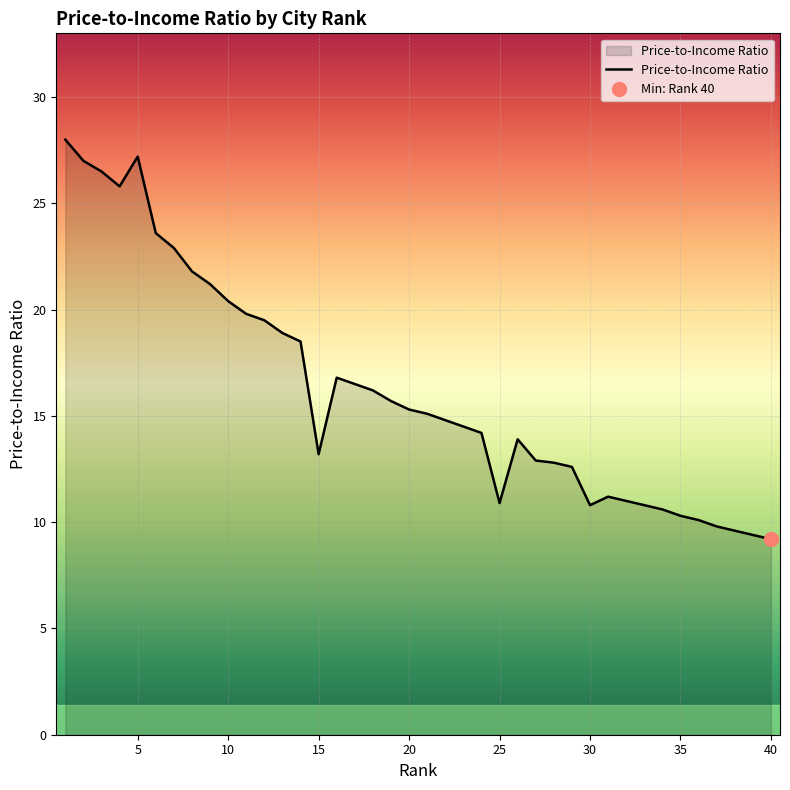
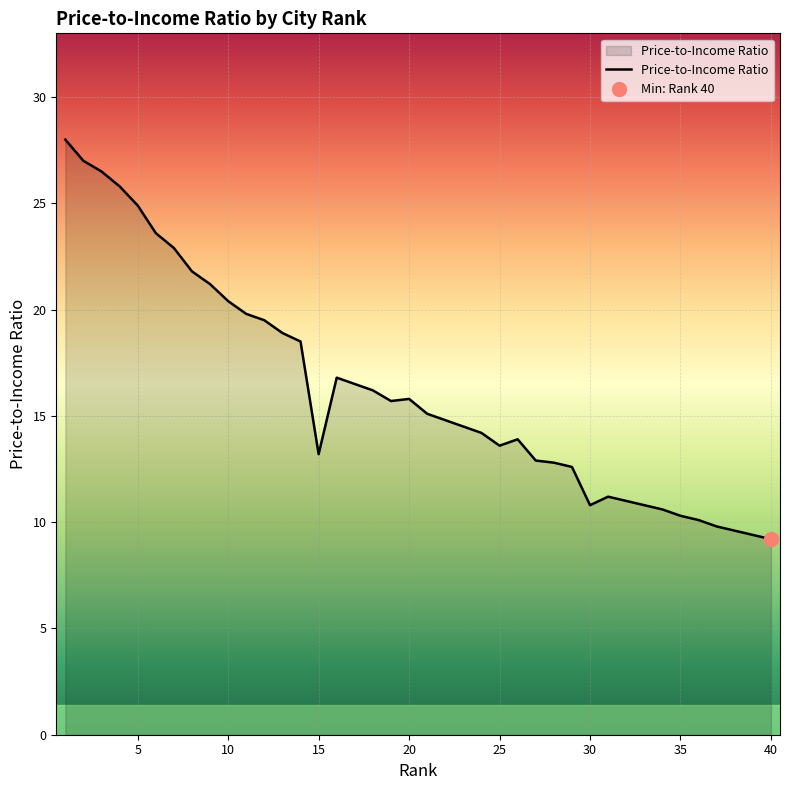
Price-to-Income Ratio, 5: 27.2 -> 24.9
Price-to-Income Ratio, 20: 15.3 -> 15.8
Price-to-Income Ratio, 25: 10.9 -> 13.6
